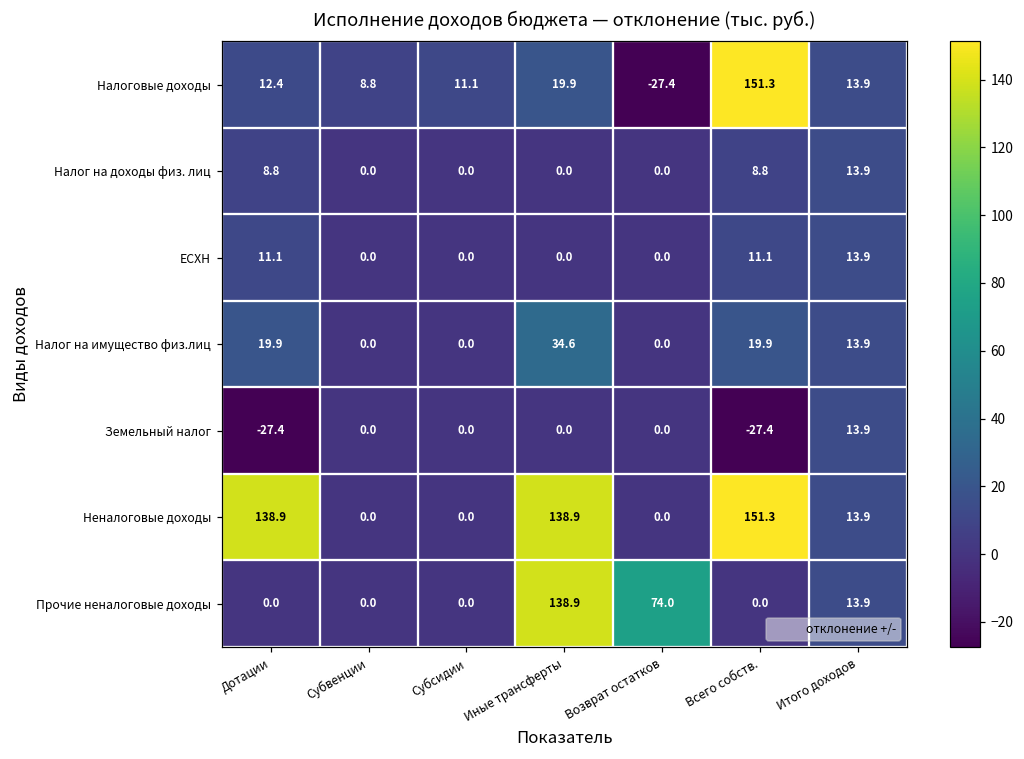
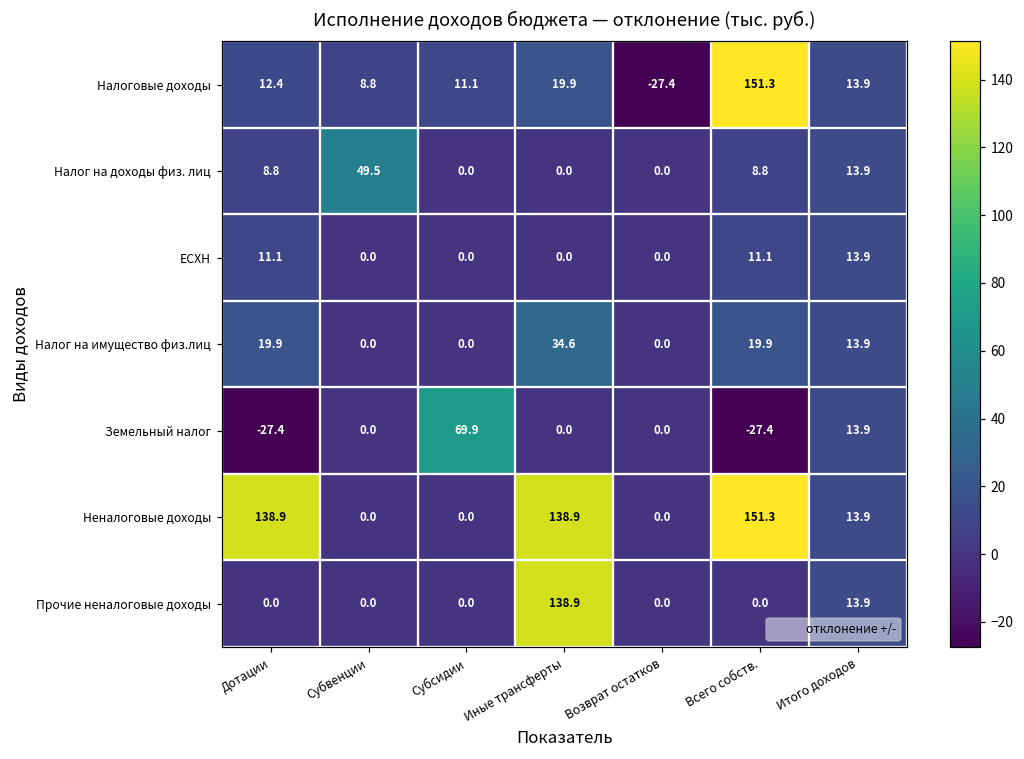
Налог на доходы физ. лиц, Субвенции: 0.0 -> 49.5
Земельный налог, Субсидии: 0.0 -> 69.9
Прочие неналоговые доходы, Возврат остатков: 74.0 -> 0.0
